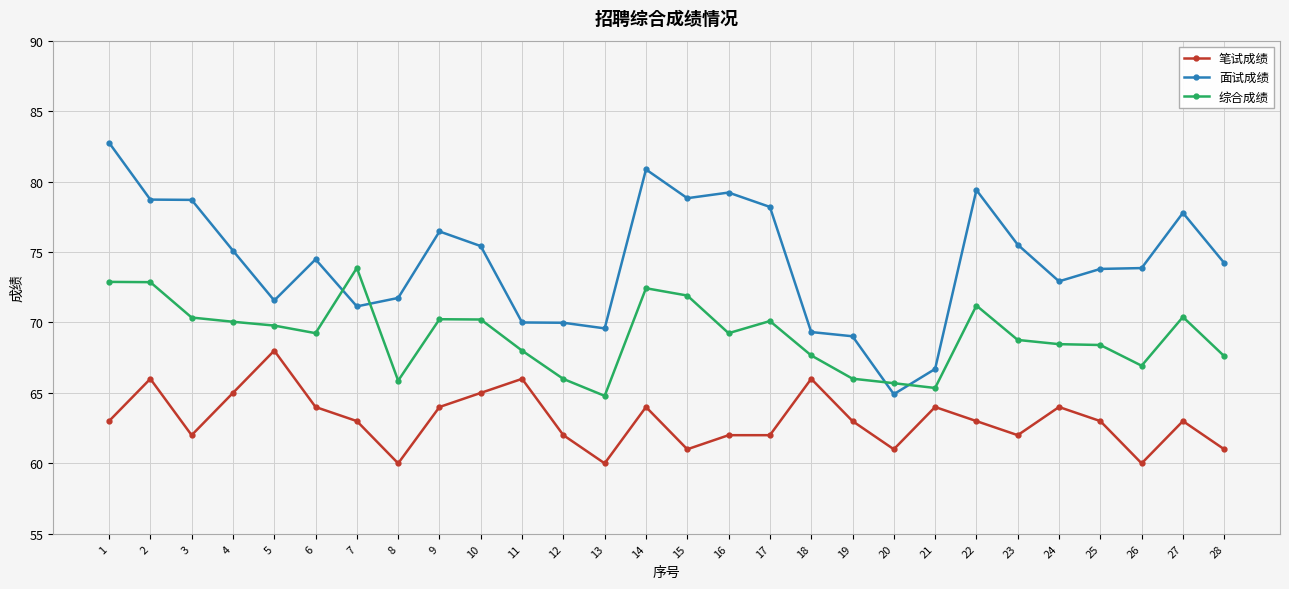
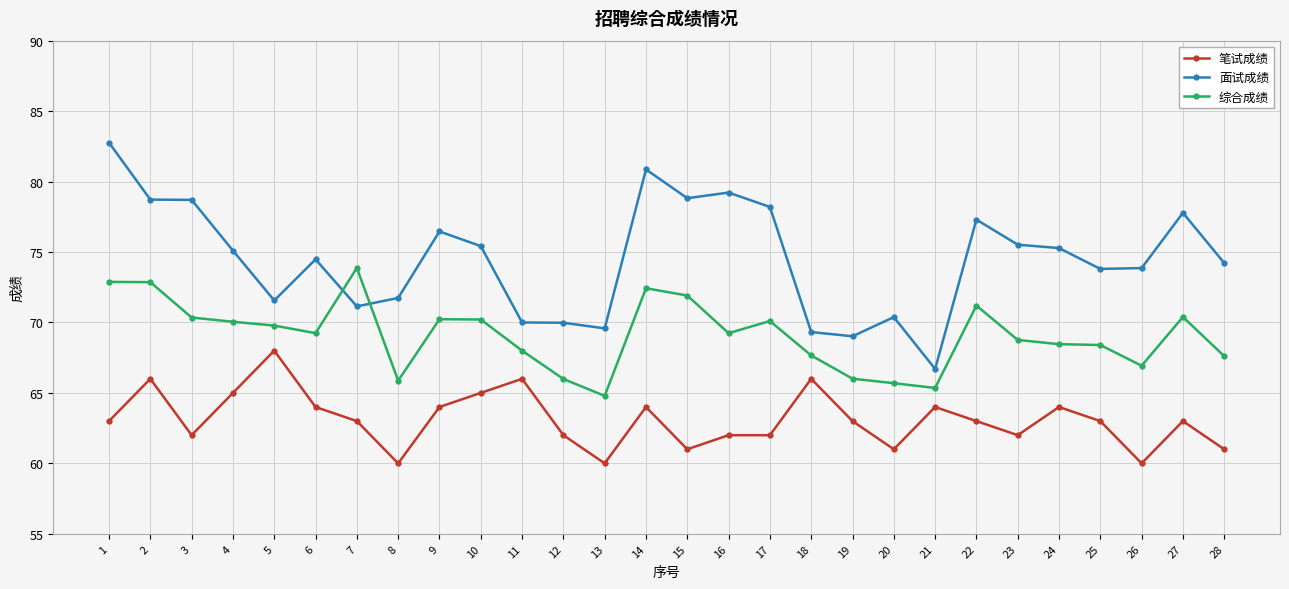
面试成绩, 20: 64.9 -> 70.4
面试成绩, 22: 79.4 -> 77.3
面试成绩, 24: 72.9 -> 75.3
